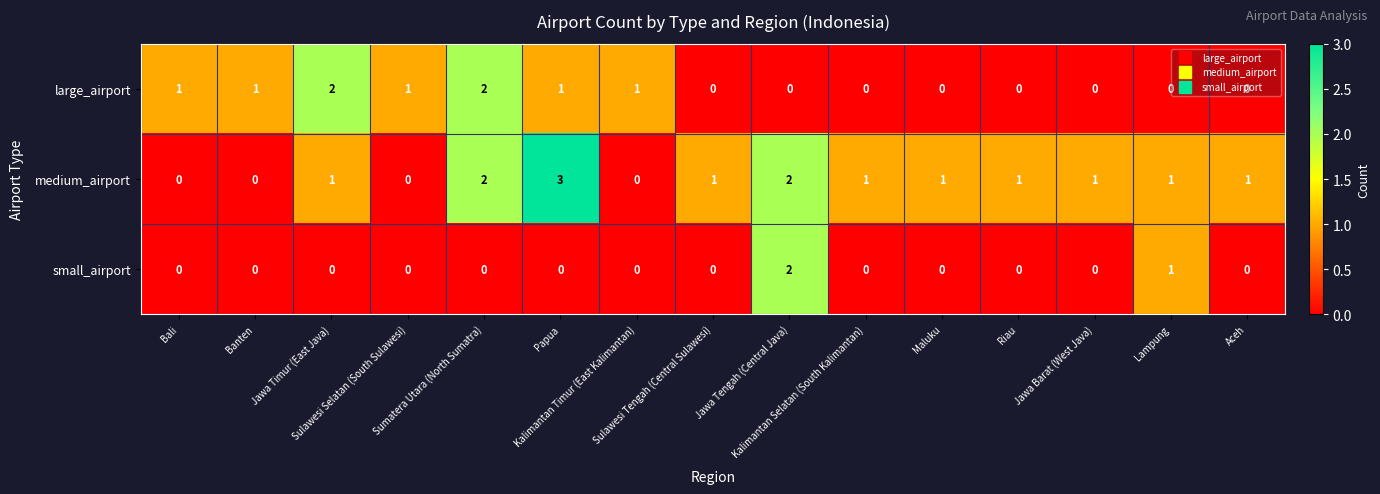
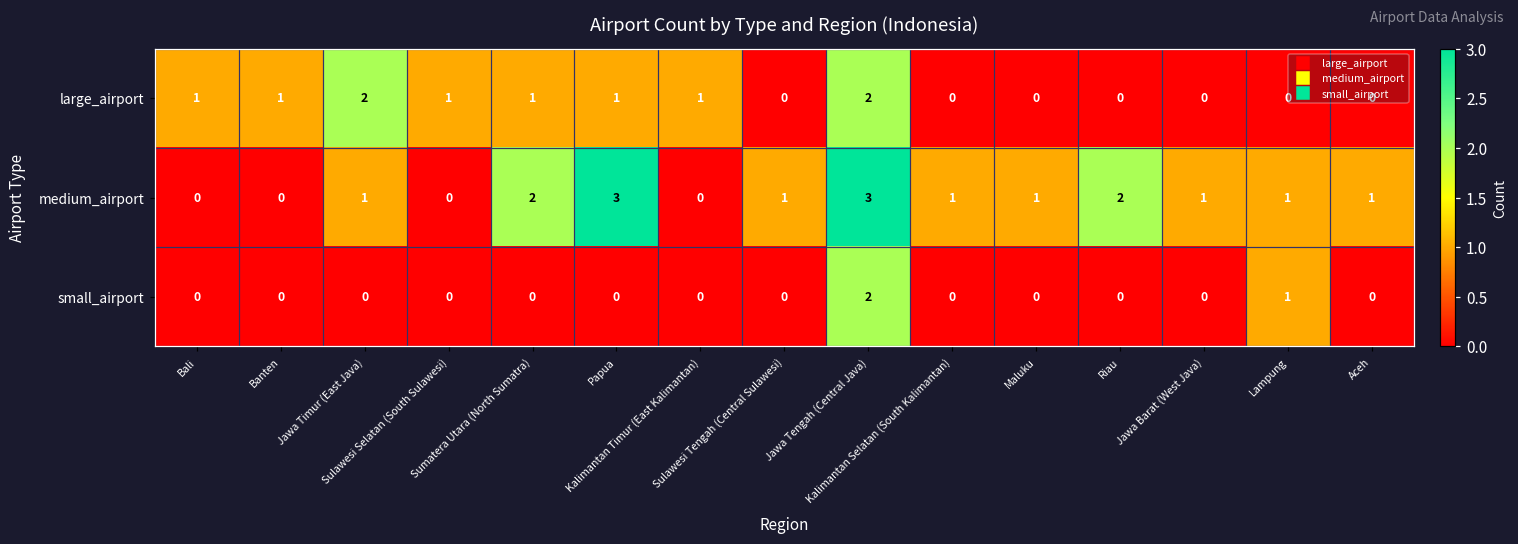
large_airport, Sumatera Utara (North Sumatra): 2 -> 1
large_airport, Jawa Tengah (Central Java): 0 -> 2
medium_airport, Jawa Tengah (Central Java): 2 -> 3
medium_airport, Riau: 1 -> 2
